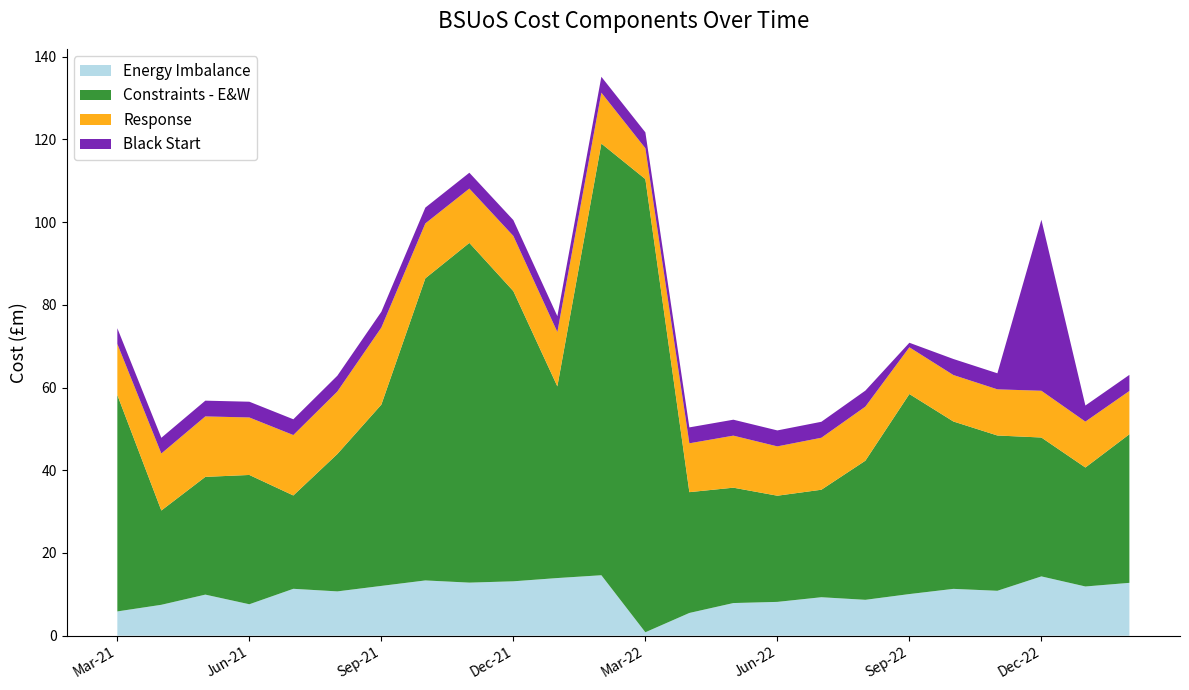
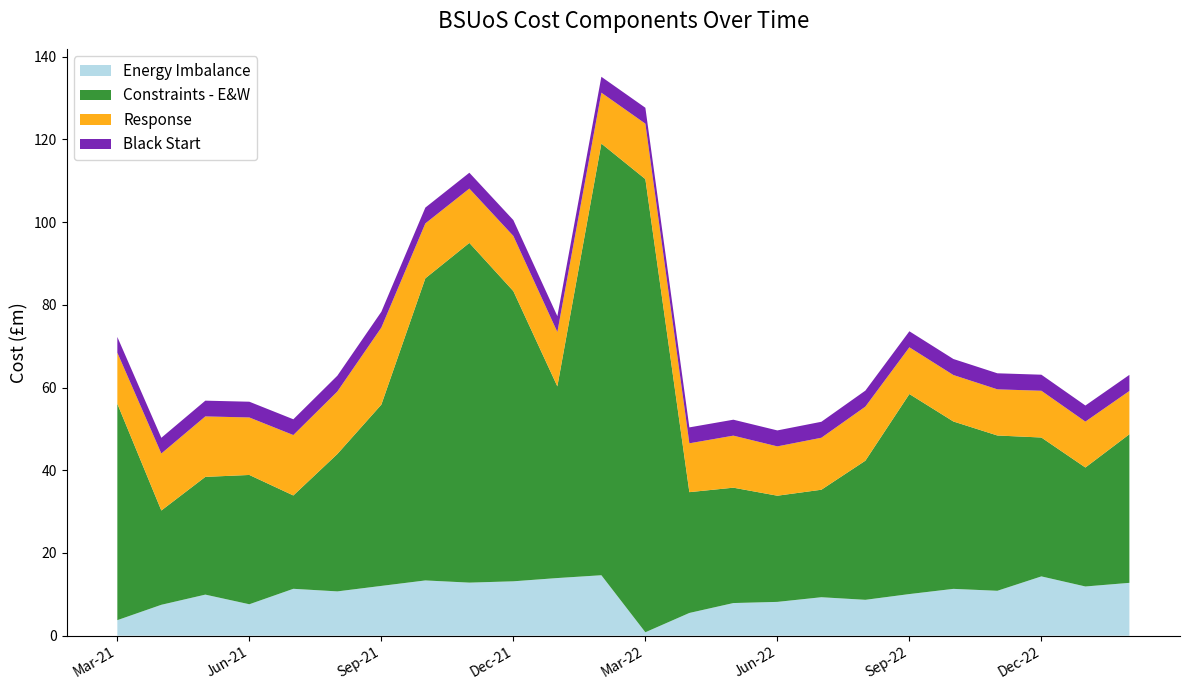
Energy Imbalance, Mar-21: 6 -> 4
Response, Mar-22: 7 -> 13
Black Start, Sep-22: 1 -> 4
Black Start, Dec-22: 41 -> 4
